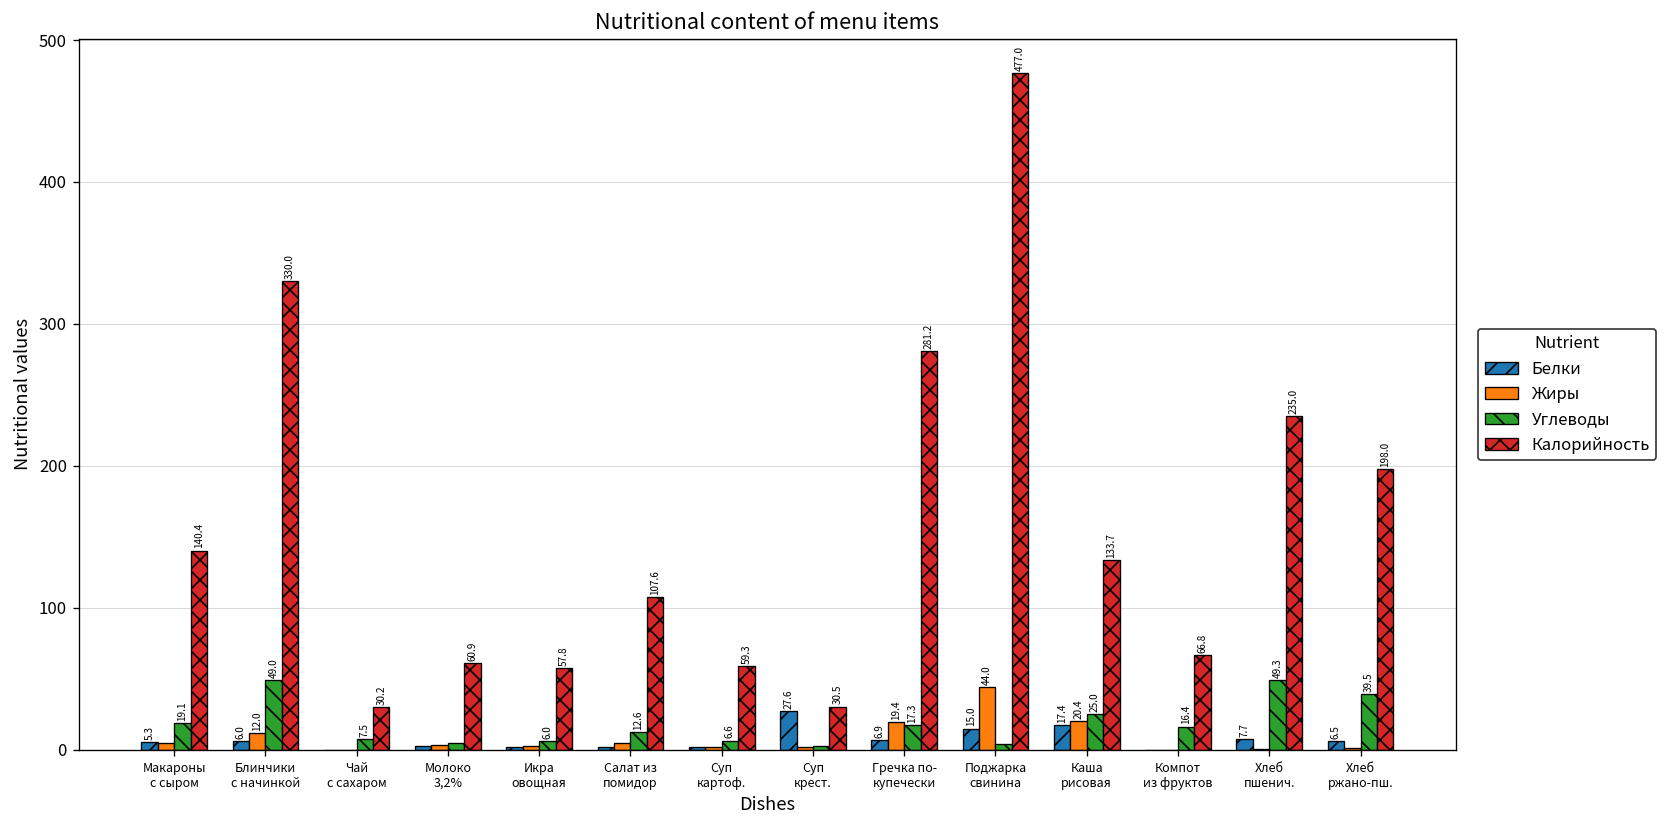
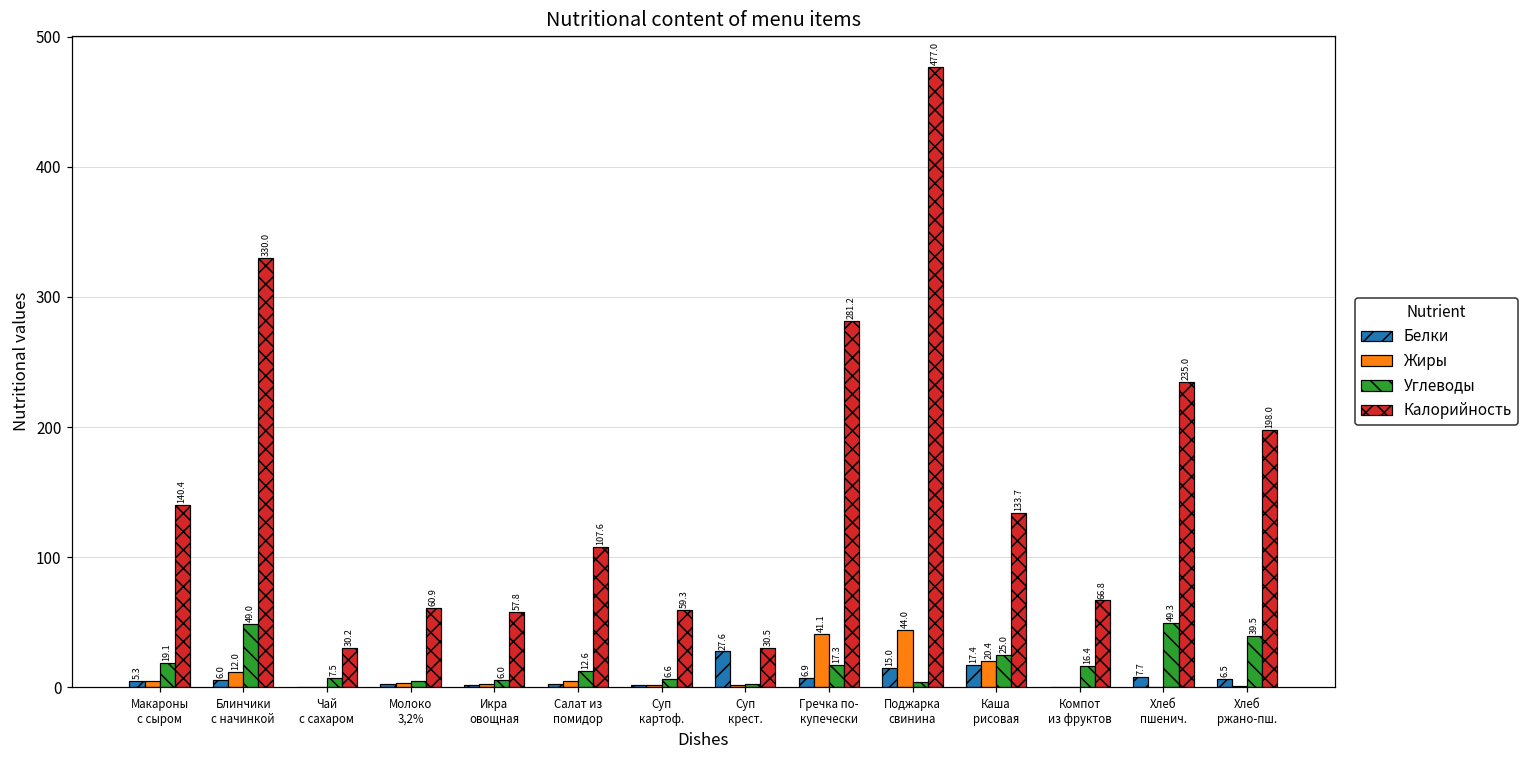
Жиры, Гречка по- купечески: 19.4 -> 41.1
